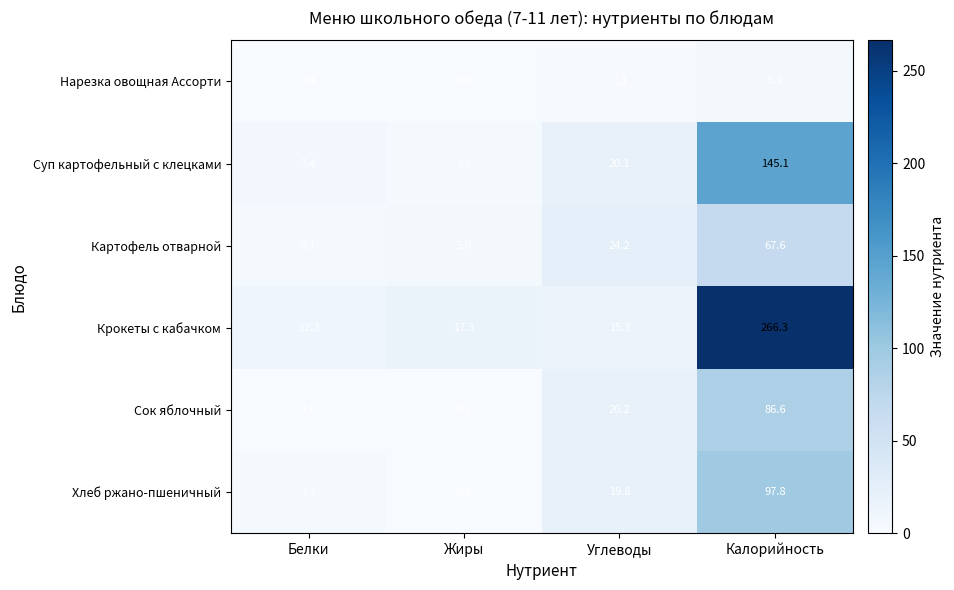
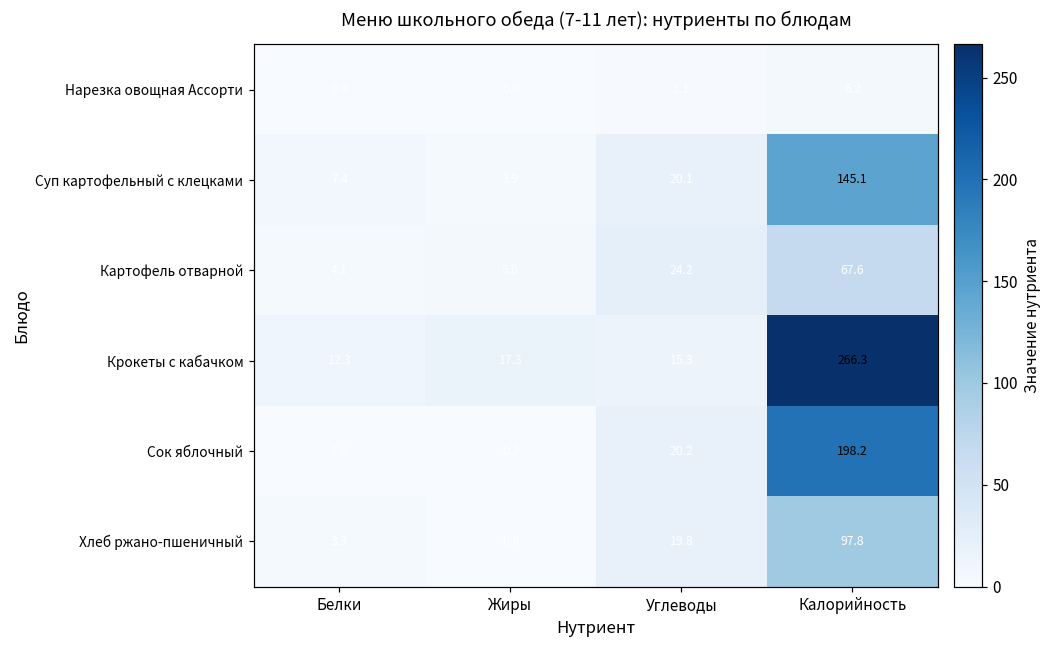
Сок яблочный, Калорийность: 86.6 -> 198.2
